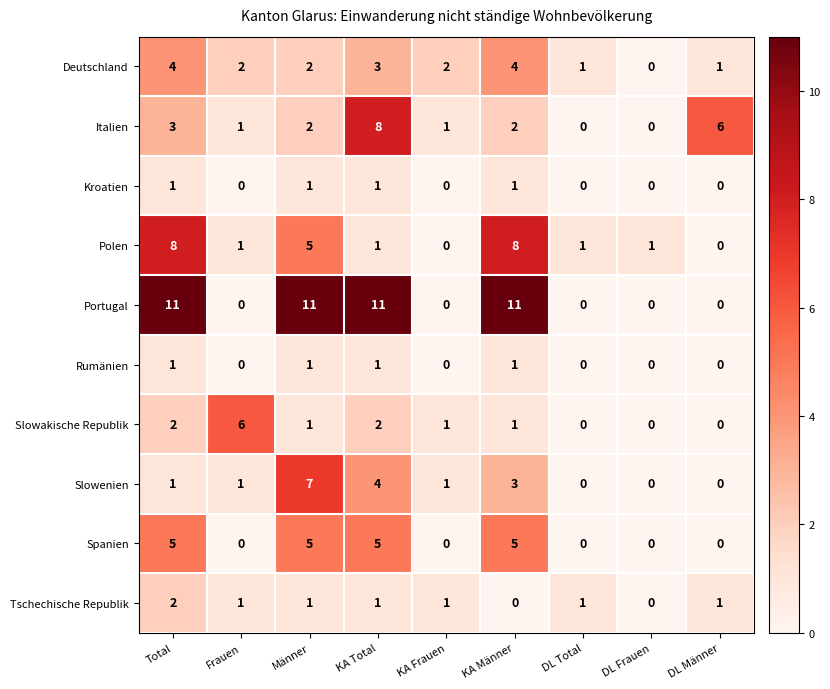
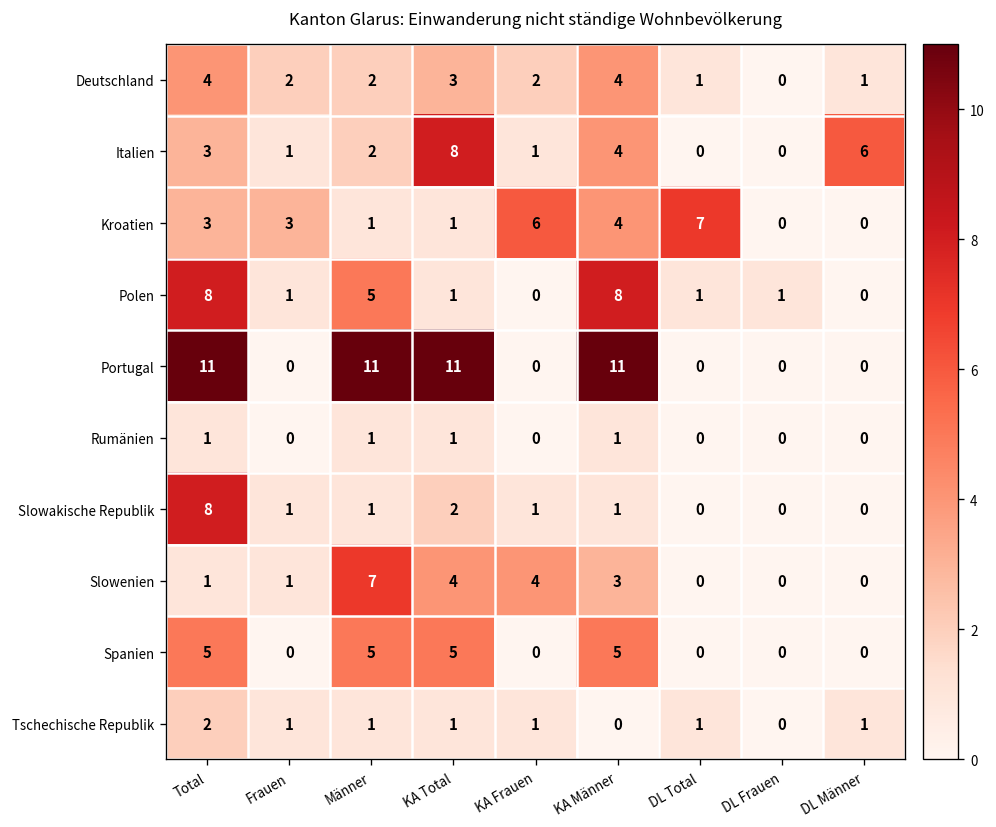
Italien, KA Männer: 2 -> 4
Kroatien, Total: 1 -> 3
Kroatien, Frauen: 0 -> 3
Kroatien, KA Frauen: 0 -> 6
Kroatien, KA Männer: 1 -> 4
Kroatien, DL Total: 0 -> 7
Slowakische Republik, Total: 2 -> 8
Slowakische Republik, Frauen: 6 -> 1
Slowenien, KA Frauen: 1 -> 4
